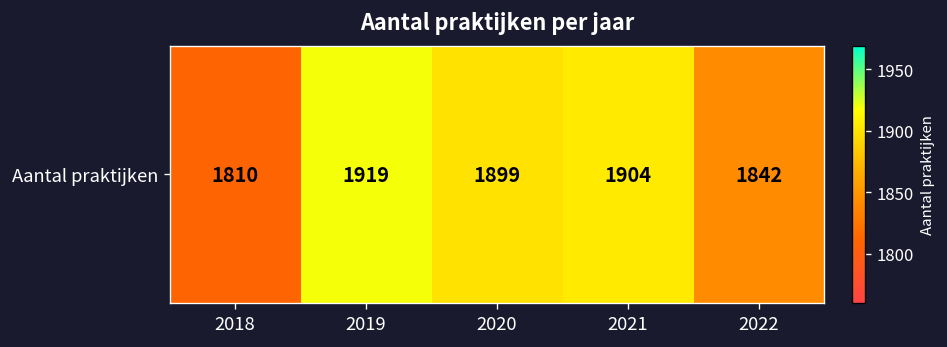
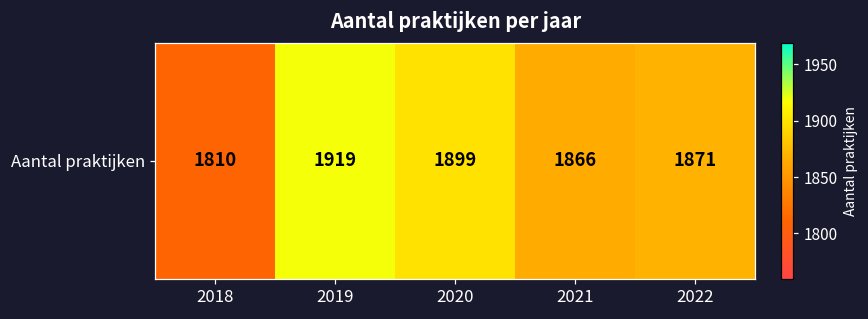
Aantal praktijken, 2021: 1904 -> 1866
Aantal praktijken, 2022: 1842 -> 1871
